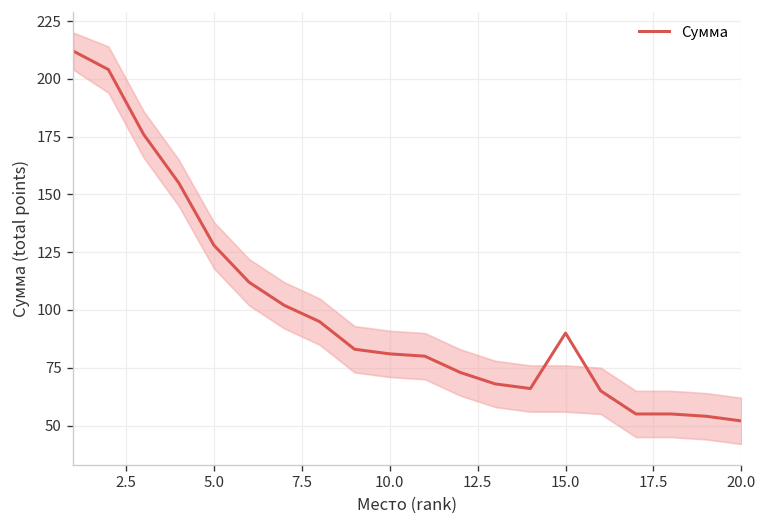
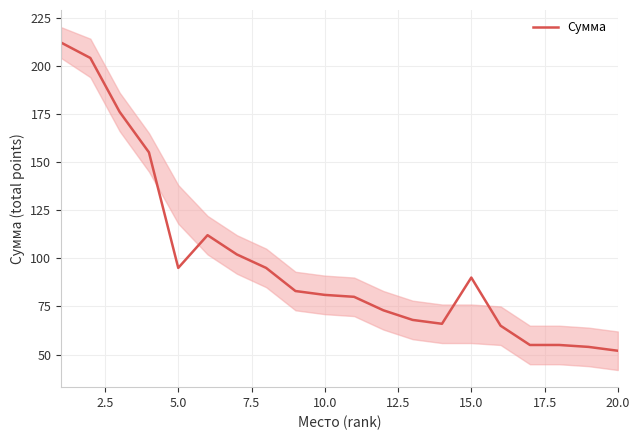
Сумма, 5.0: 128 -> 95
